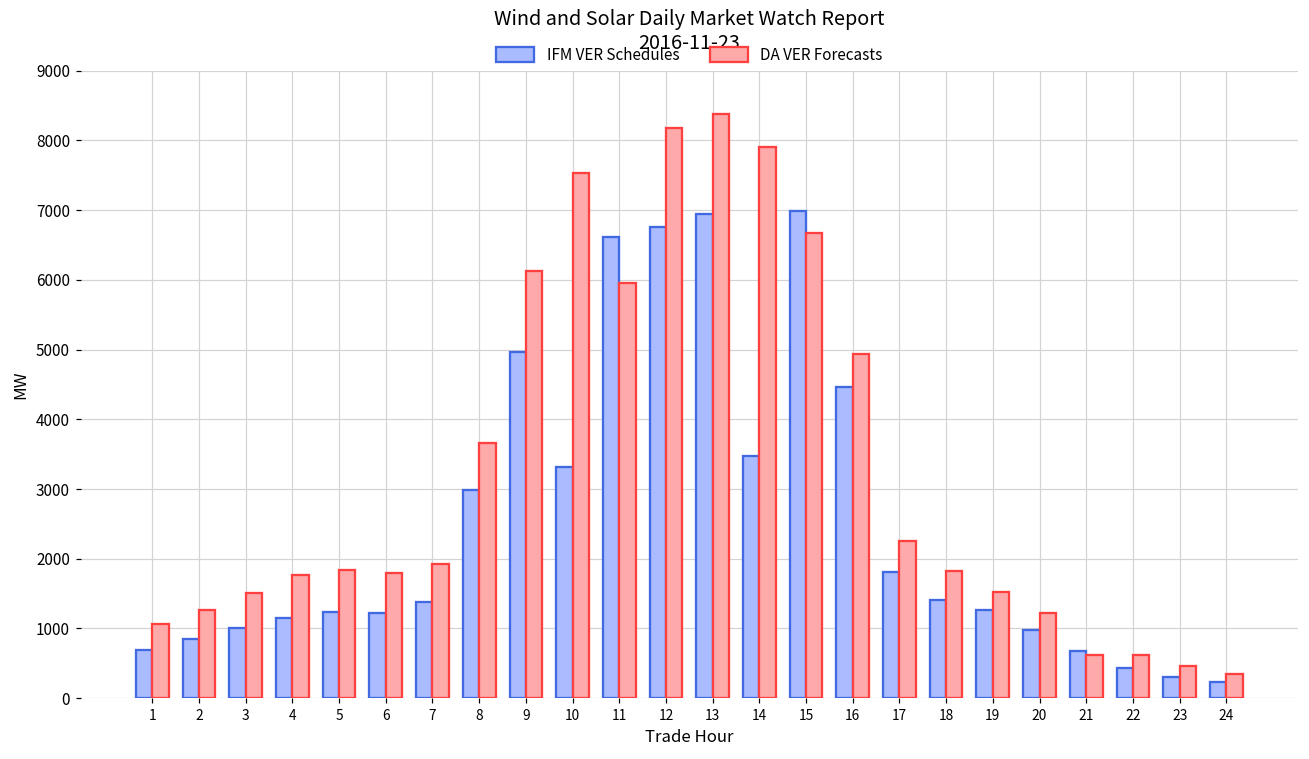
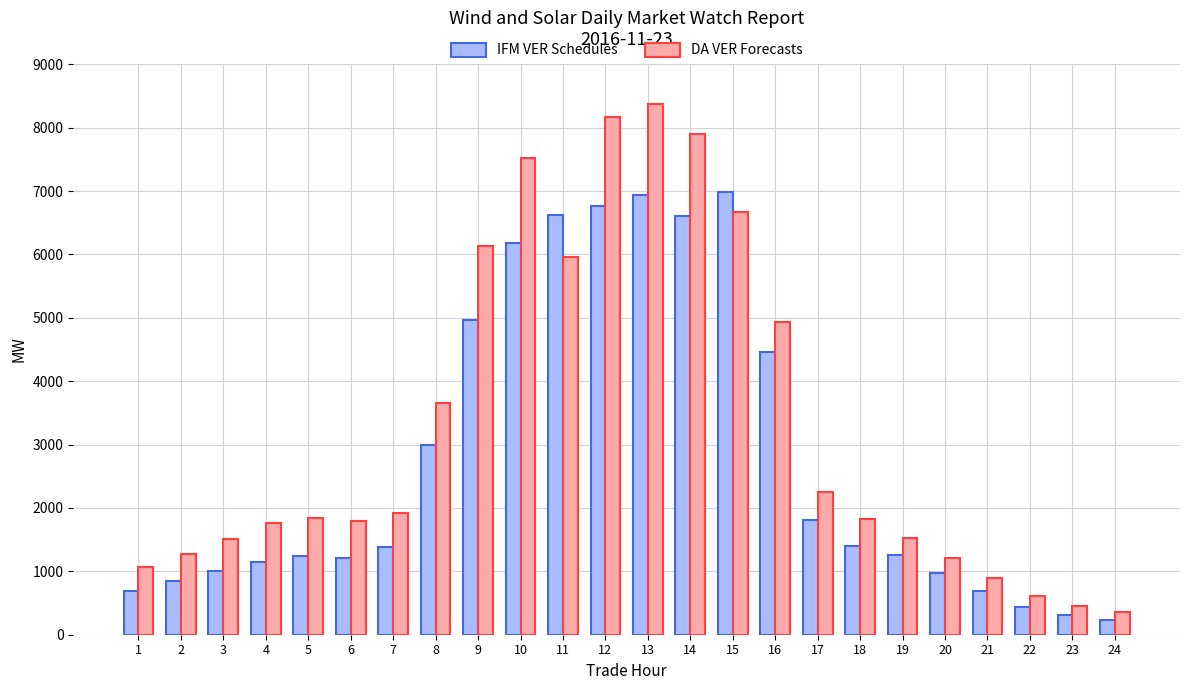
IFM VER Schedules, 10: 3300 -> 6200
IFM VER Schedules, 14: 3500 -> 6600
DA VER Forecasts, 21: 600 -> 900
